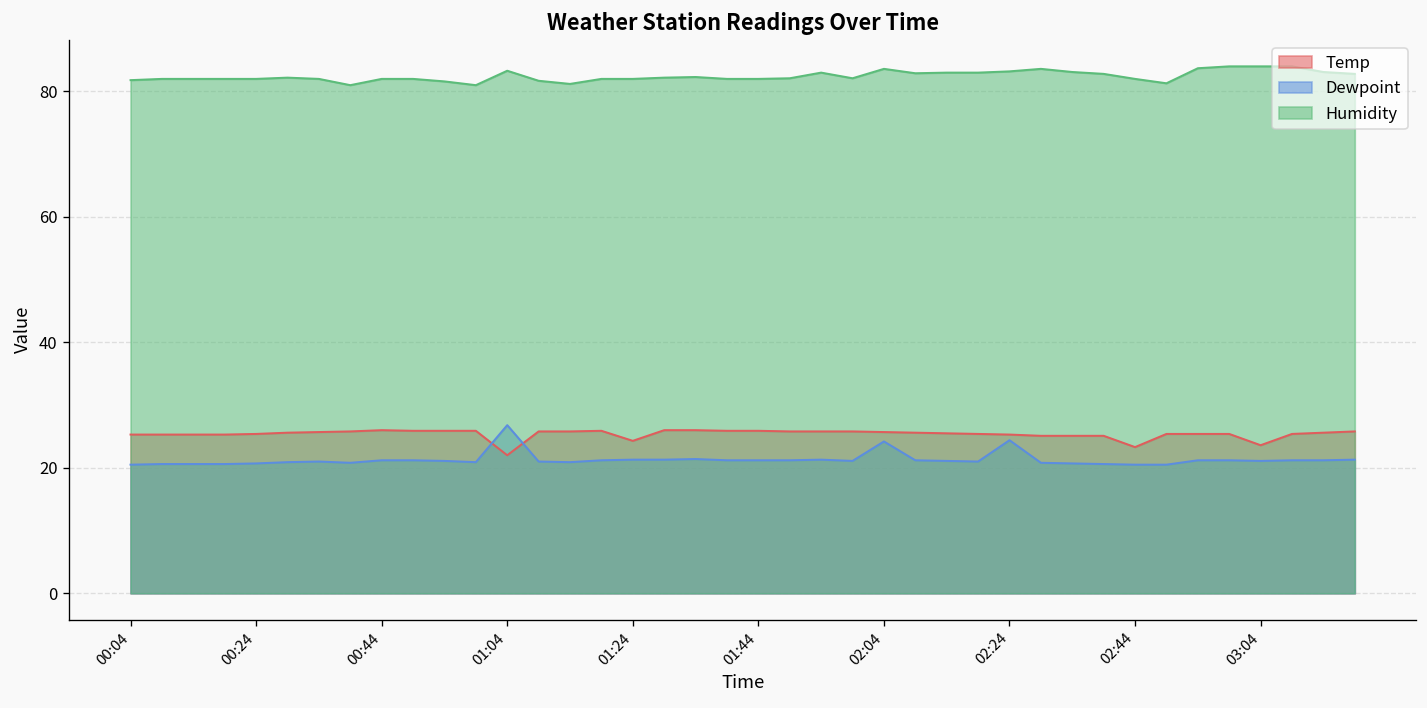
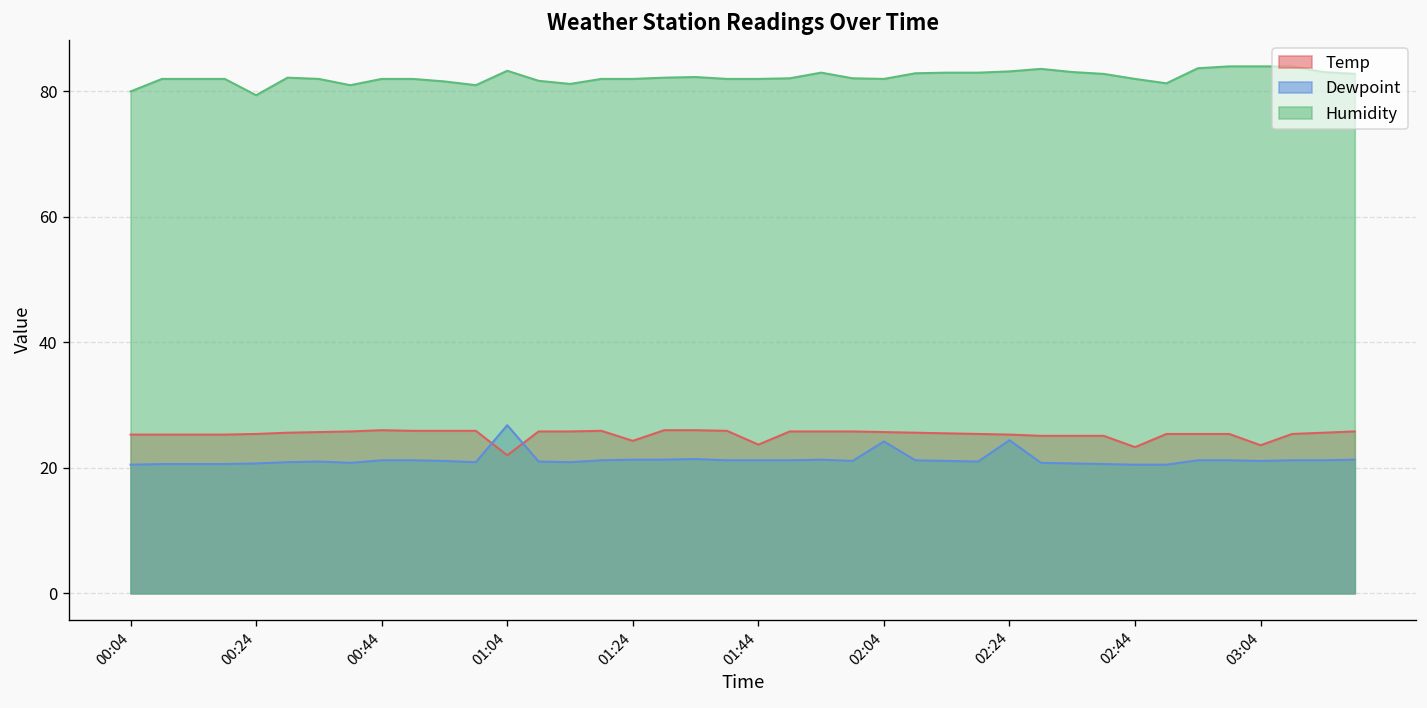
Humidity, 00:04: 82 -> 80
Humidity, 00:24: 82 -> 79
Temp, 01:44: 26 -> 24
Humidity, 02:04: 84 -> 82
